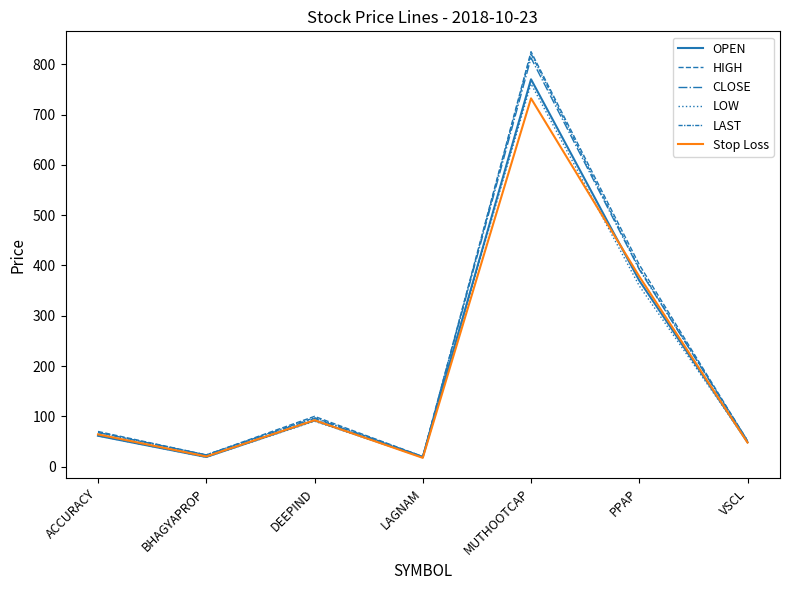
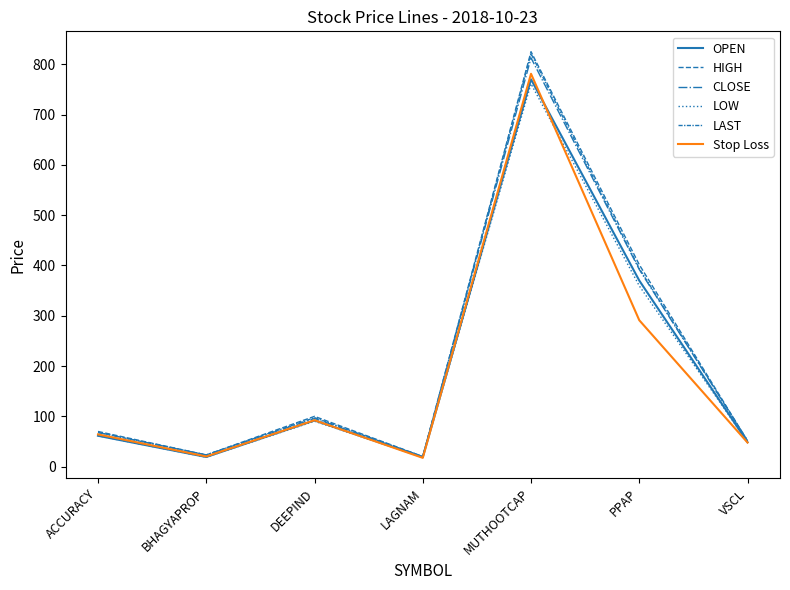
Stop Loss, MUTHOOTCAP: 730 -> 780
Stop Loss, PPAP: 380 -> 290
